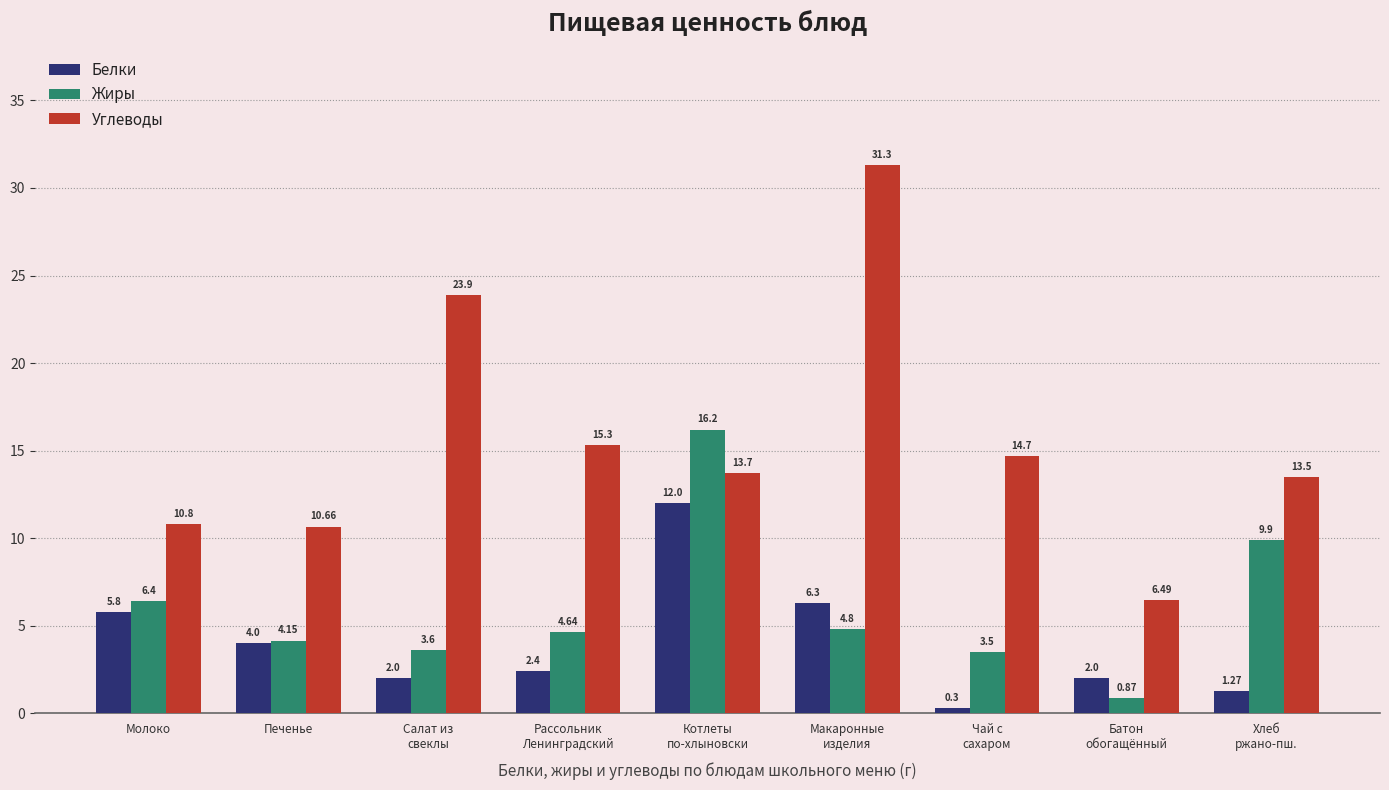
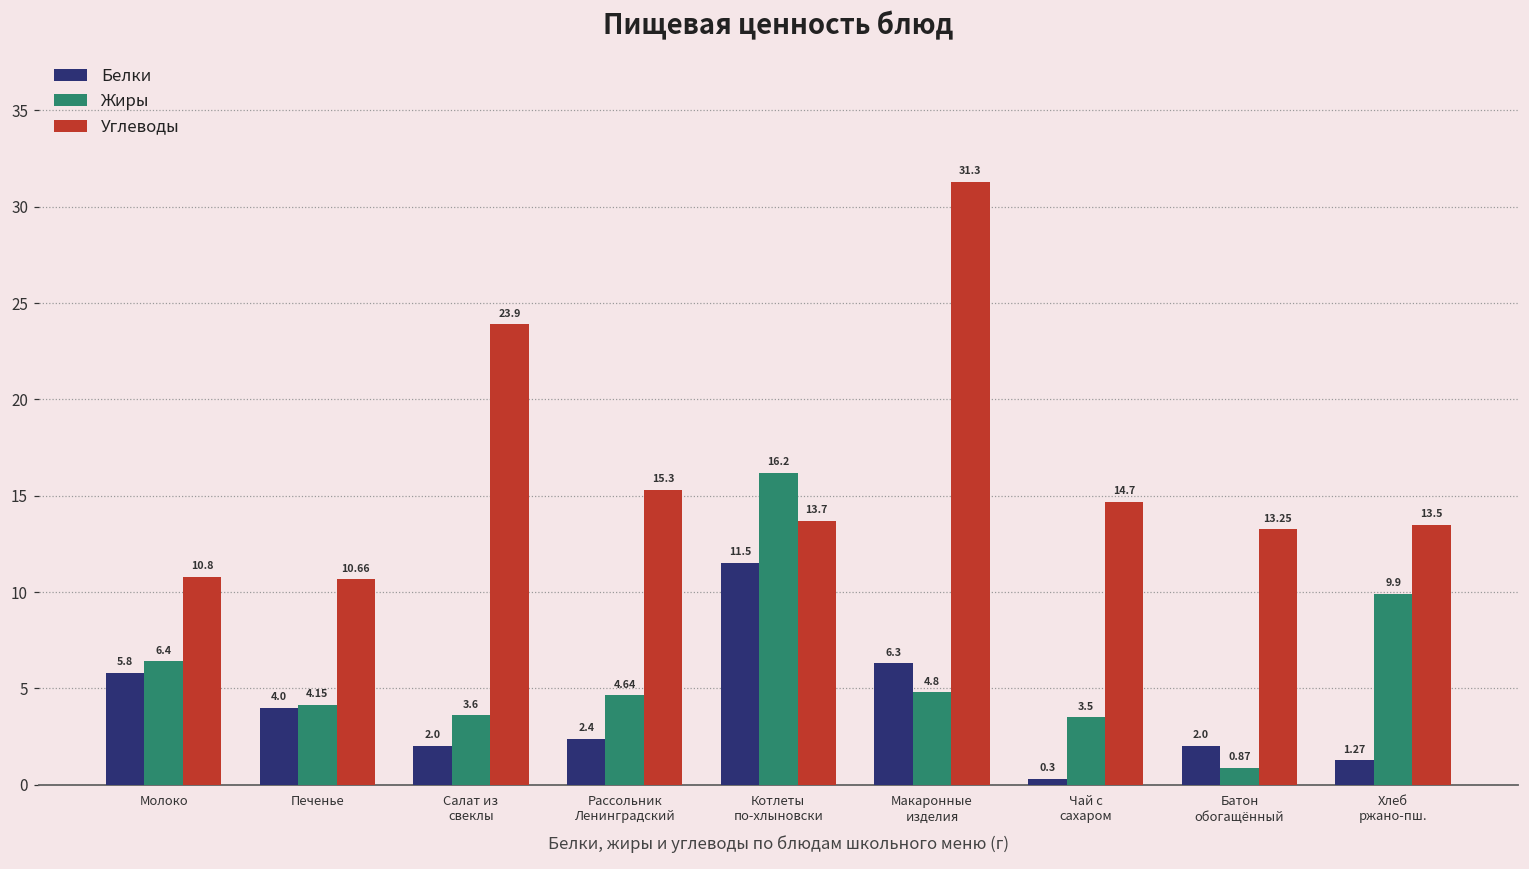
Белки, Котлеты по-хлыновски: 12.0 -> 11.5
Углеводы, Батон обогащённый: 6.49 -> 13.25
